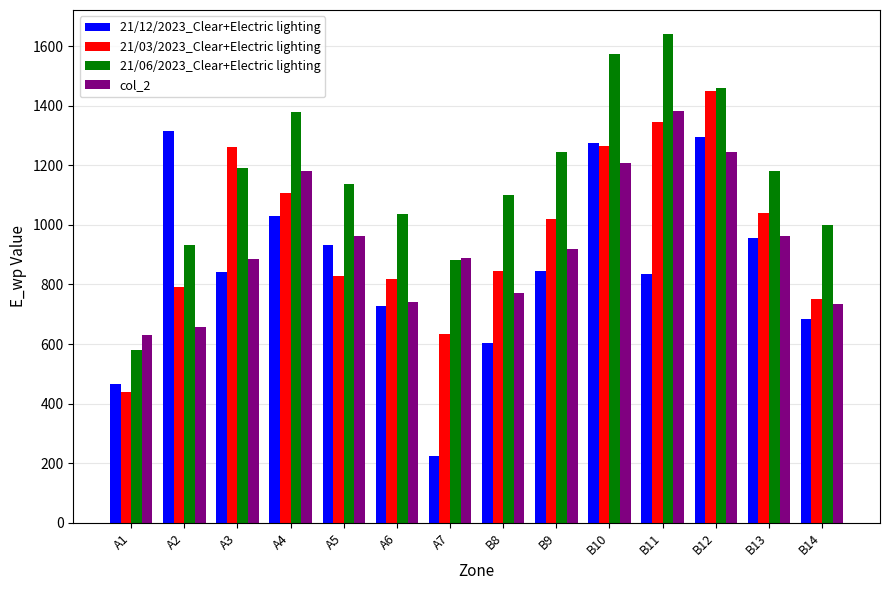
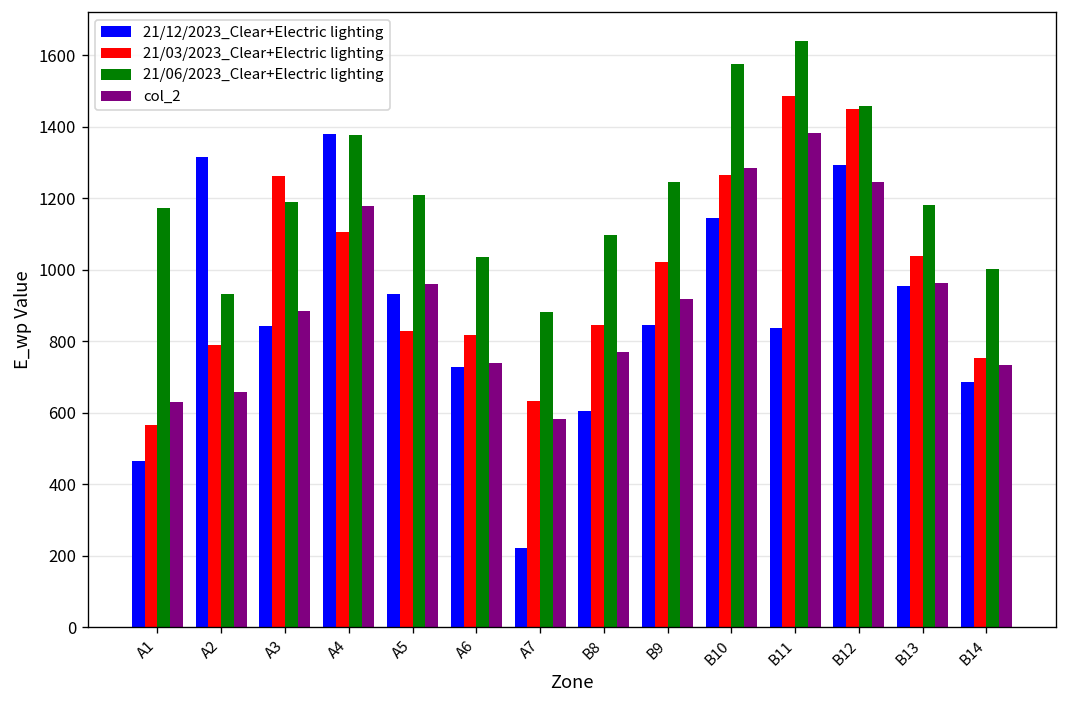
21/03/2023_Clear+Electric lighting, A1: 440 -> 570
21/06/2023_Clear+Electric lighting, A1: 580 -> 1170
21/12/2023_Clear+Electric lighting, A4: 1030 -> 1380
21/06/2023_Clear+Electric lighting, A5: 1140 -> 1210
col_2, A7: 890 -> 580
21/12/2023_Clear+Electric lighting, B10: 1270 -> 1150
col_2, B10: 1210 -> 1290
21/03/2023_Clear+Electric lighting, B11: 1350 -> 1490
